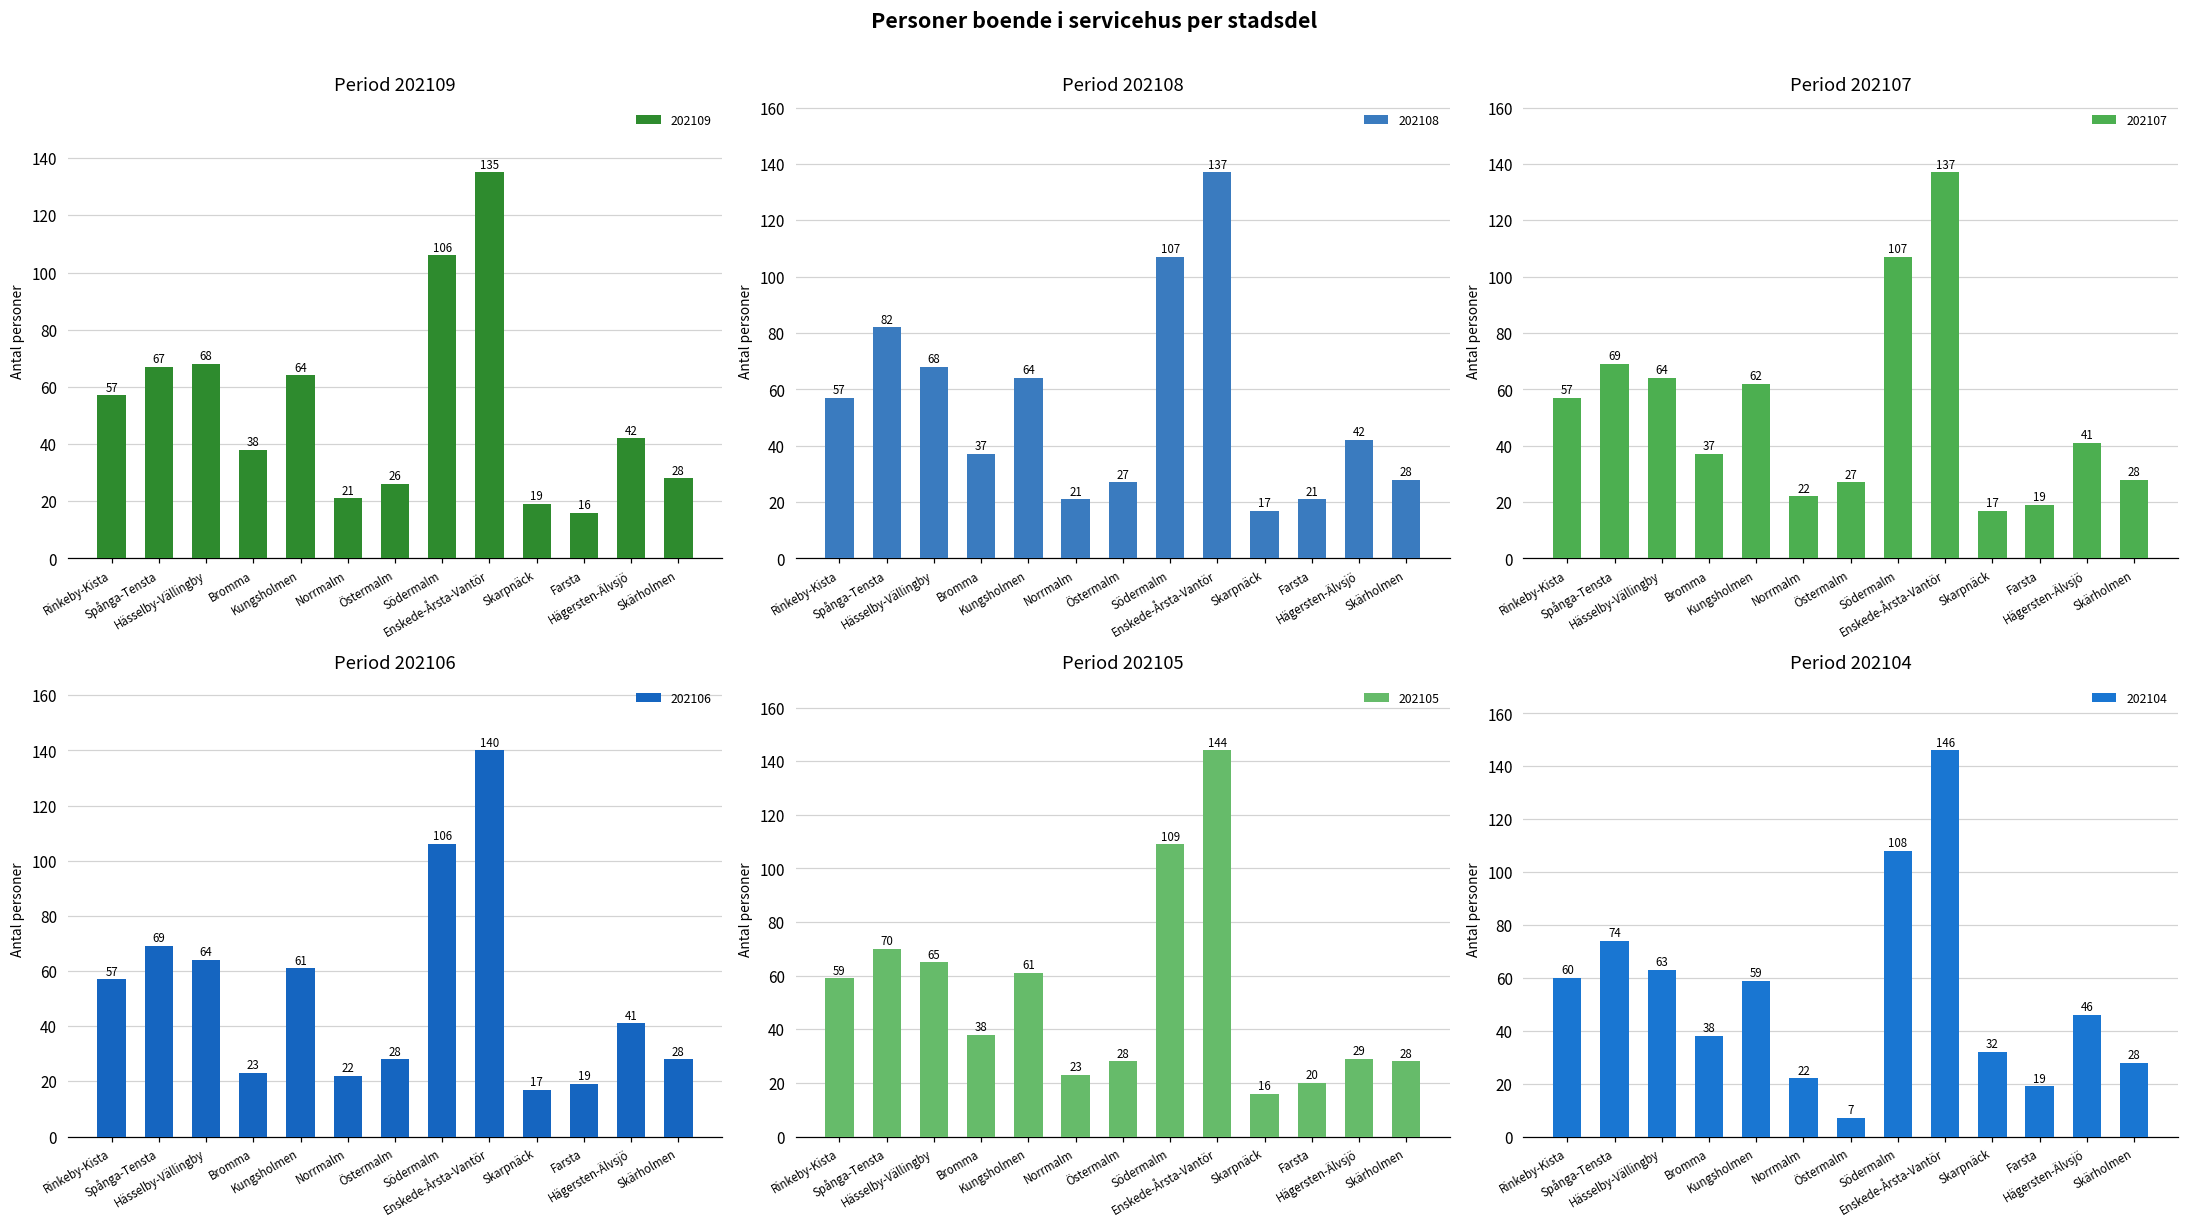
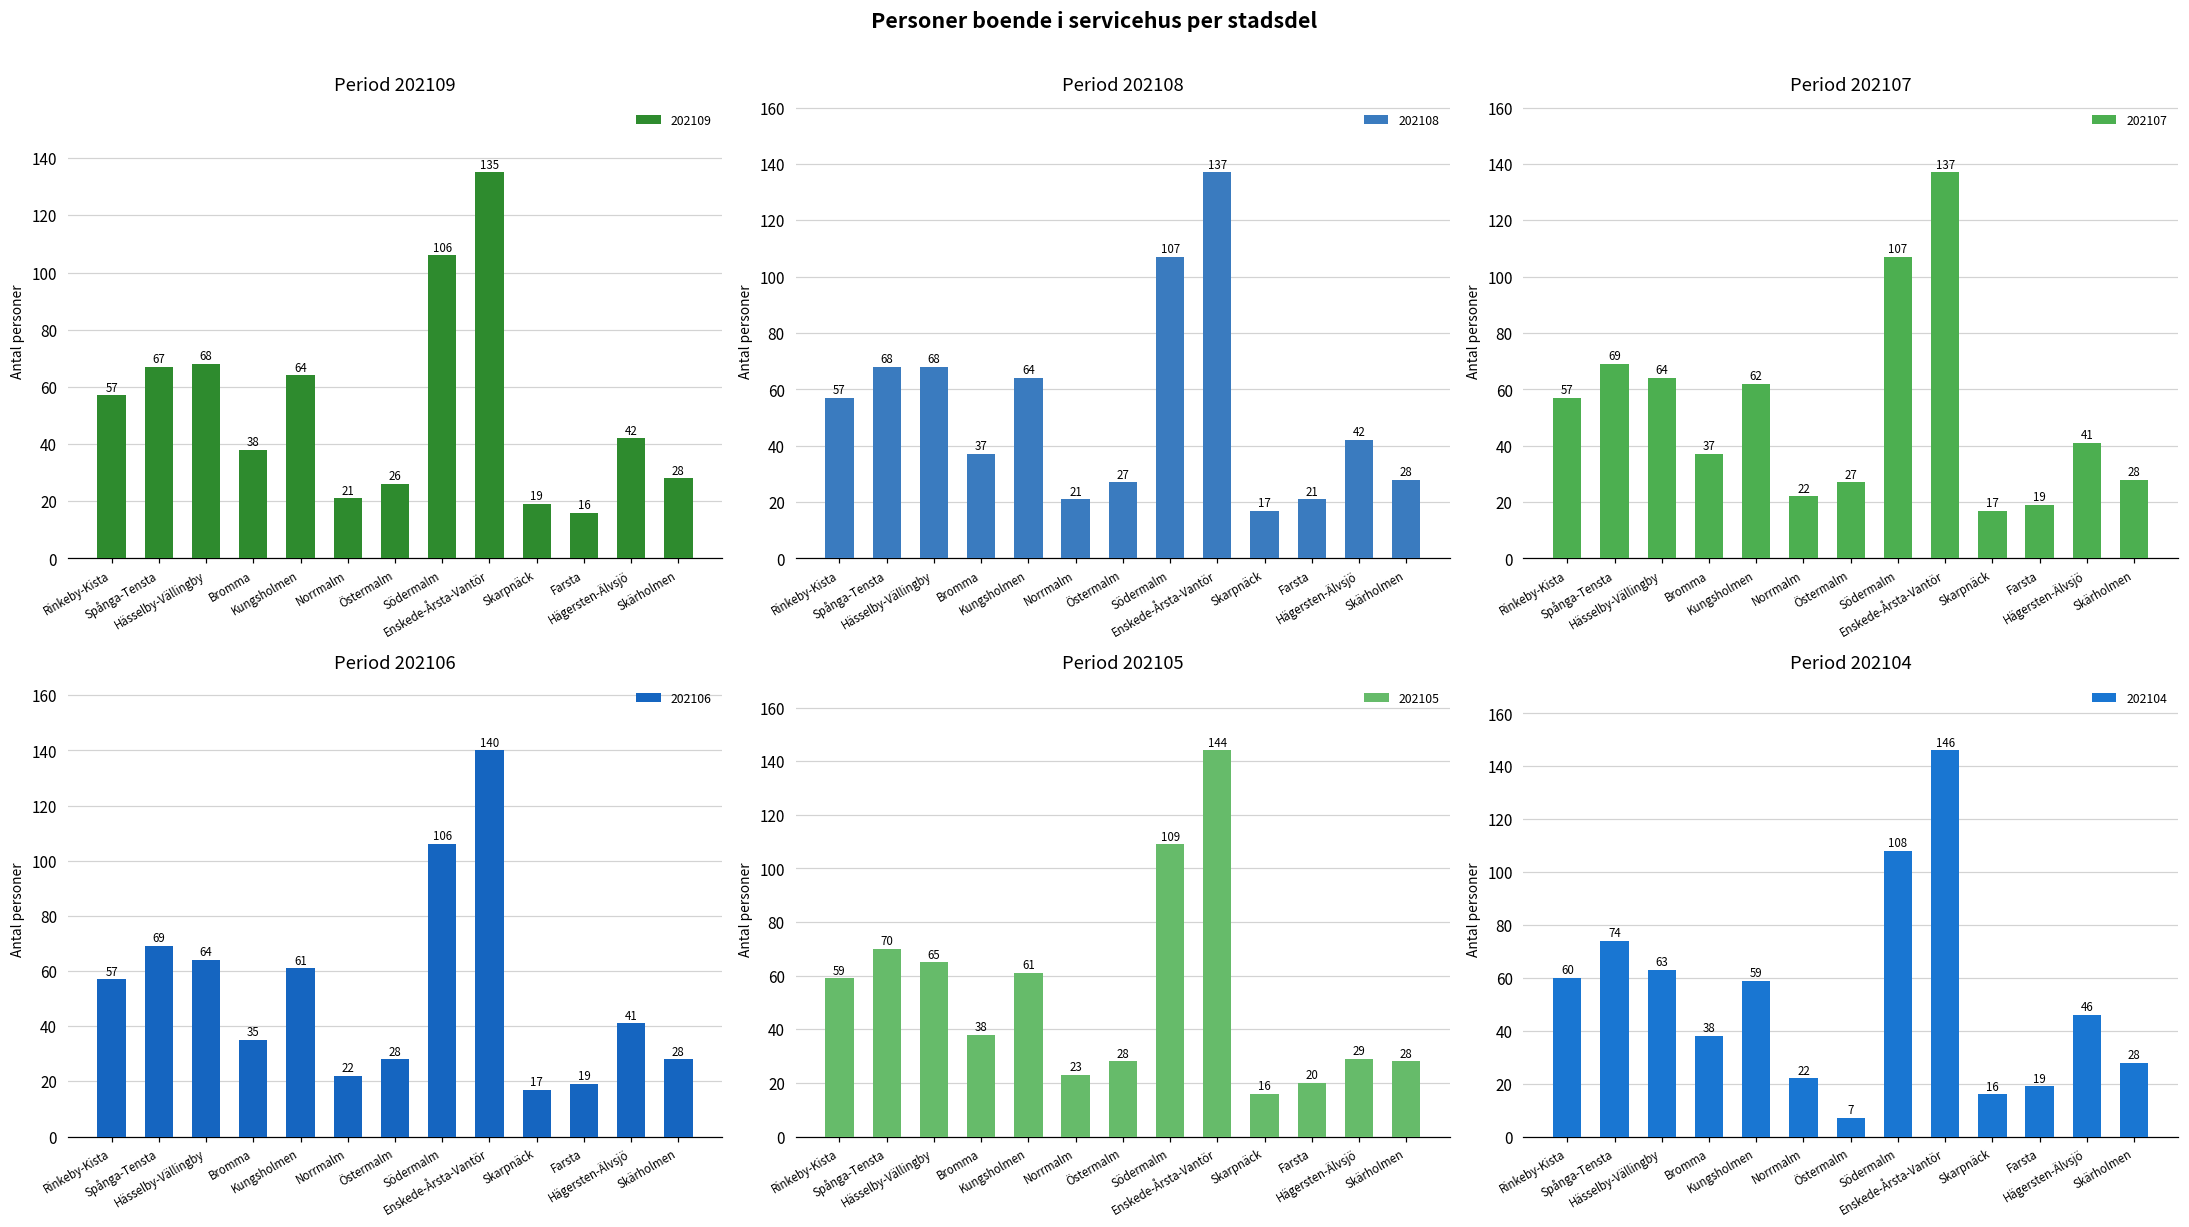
Period 202108, Spånga-Tensta: 82 -> 68
Period 202106, Bromma: 23 -> 35
Period 202104, Skarpnäck: 32 -> 16
